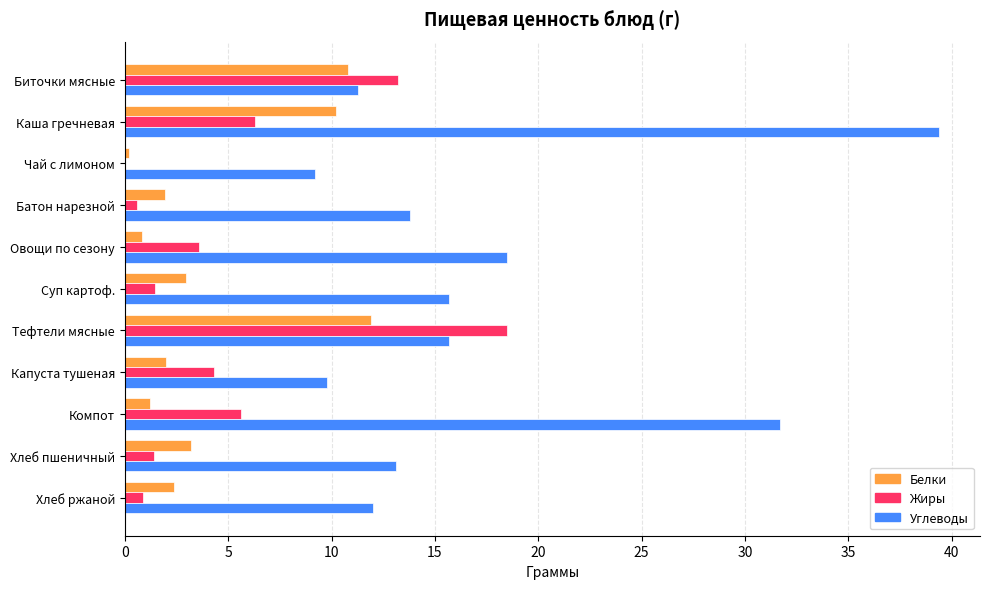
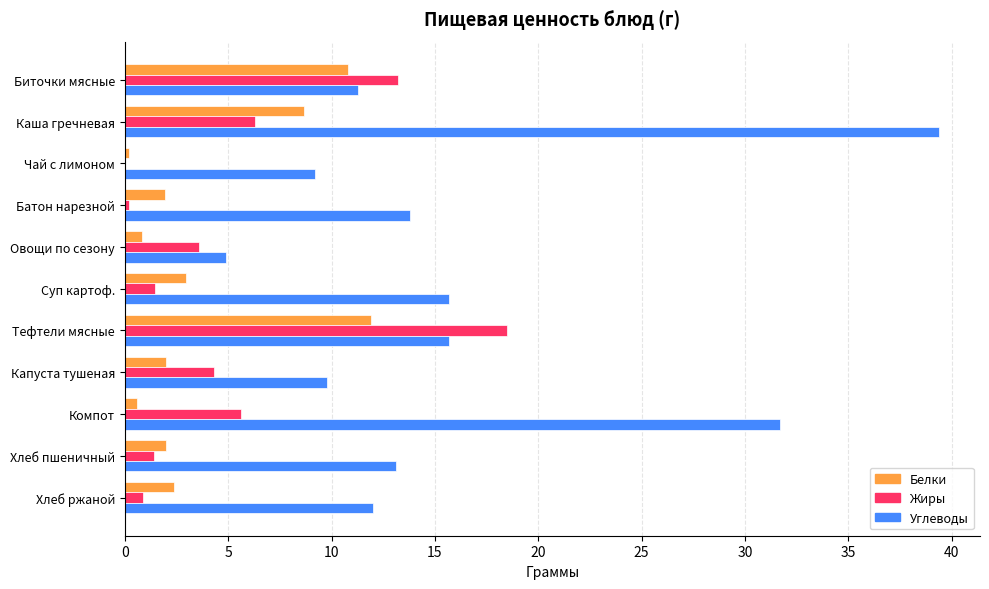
Белки, Каша гречневая: 10.2 -> 8.7
Жиры, Батон нарезной: 0.6 -> 0.2
Углеводы, Овощи по сезону: 18.5 -> 4.9
Белки, Компот: 1.2 -> 0.6
Белки, Хлеб пшеничный: 3.2 -> 2.0
